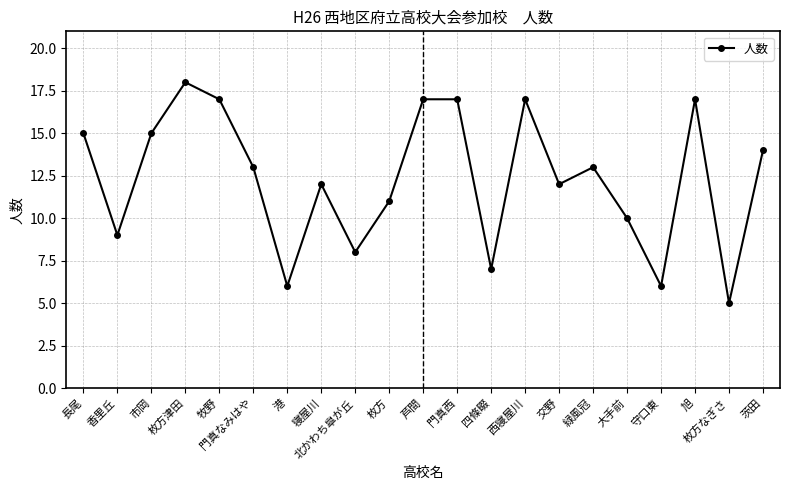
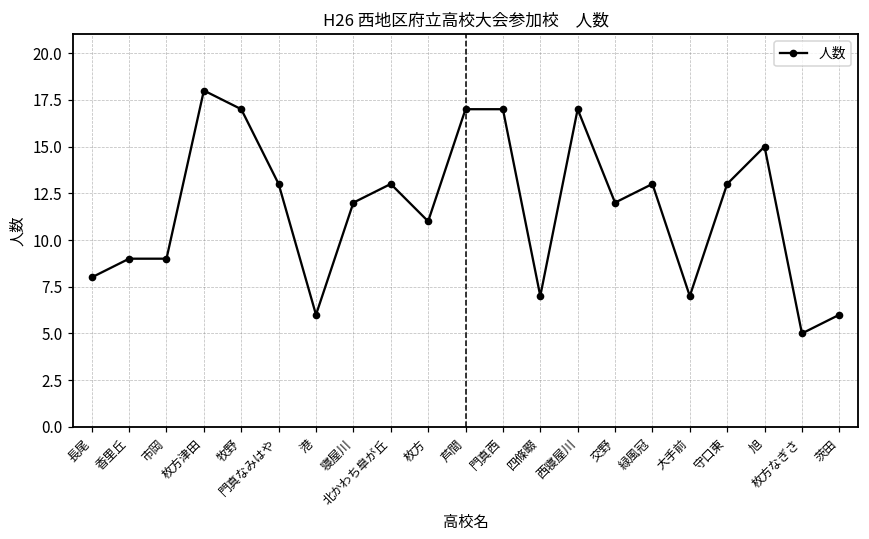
長尾: 15 -> 8
市岡: 15 -> 9
北かわち皐が丘: 8 -> 13
大手前: 10 -> 7
守口東: 6 -> 13
旭: 17 -> 15
茨田: 14 -> 6
